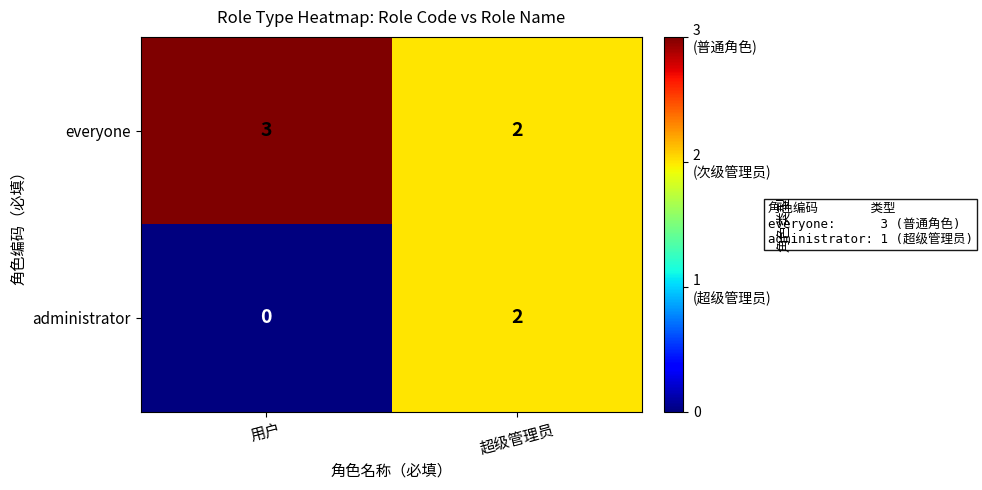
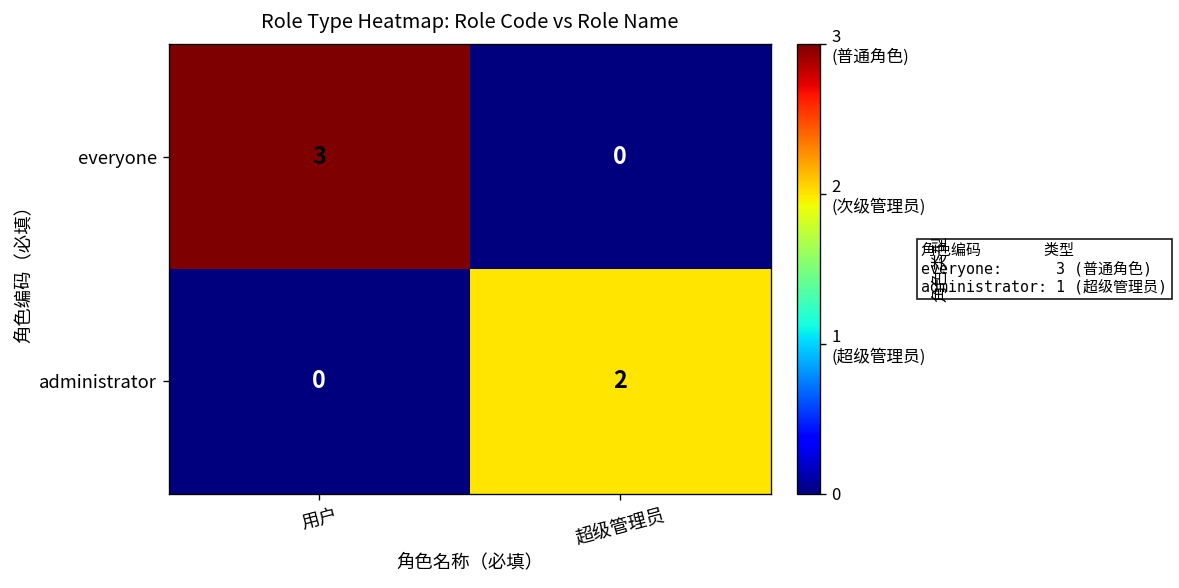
everyone, 超级管理员: 2 -> 0
